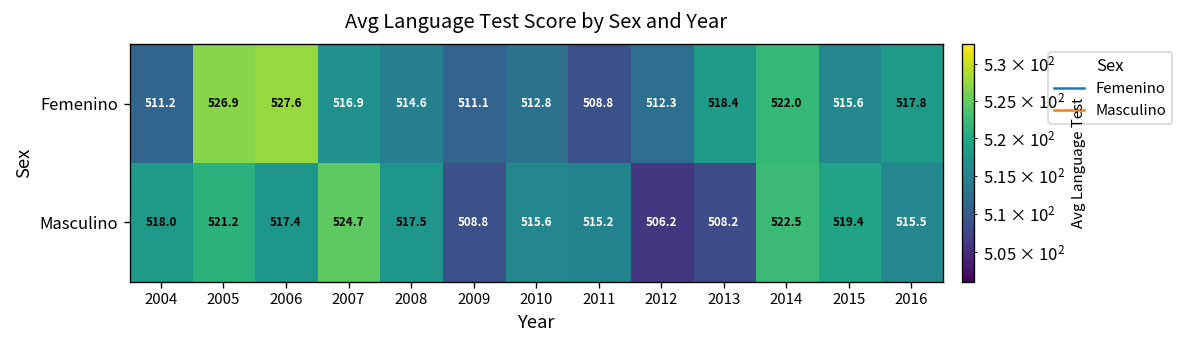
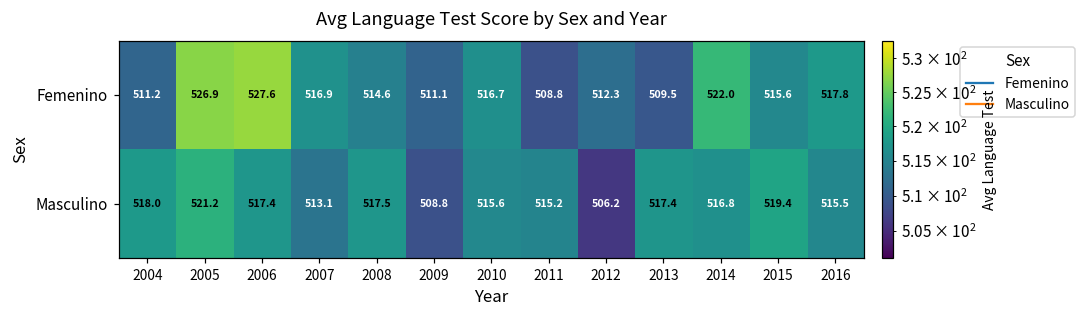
Femenino, 2010: 512.8 -> 516.7
Femenino, 2013: 518.4 -> 509.5
Masculino, 2007: 524.7 -> 513.1
Masculino, 2013: 508.2 -> 517.4
Masculino, 2014: 522.5 -> 516.8
